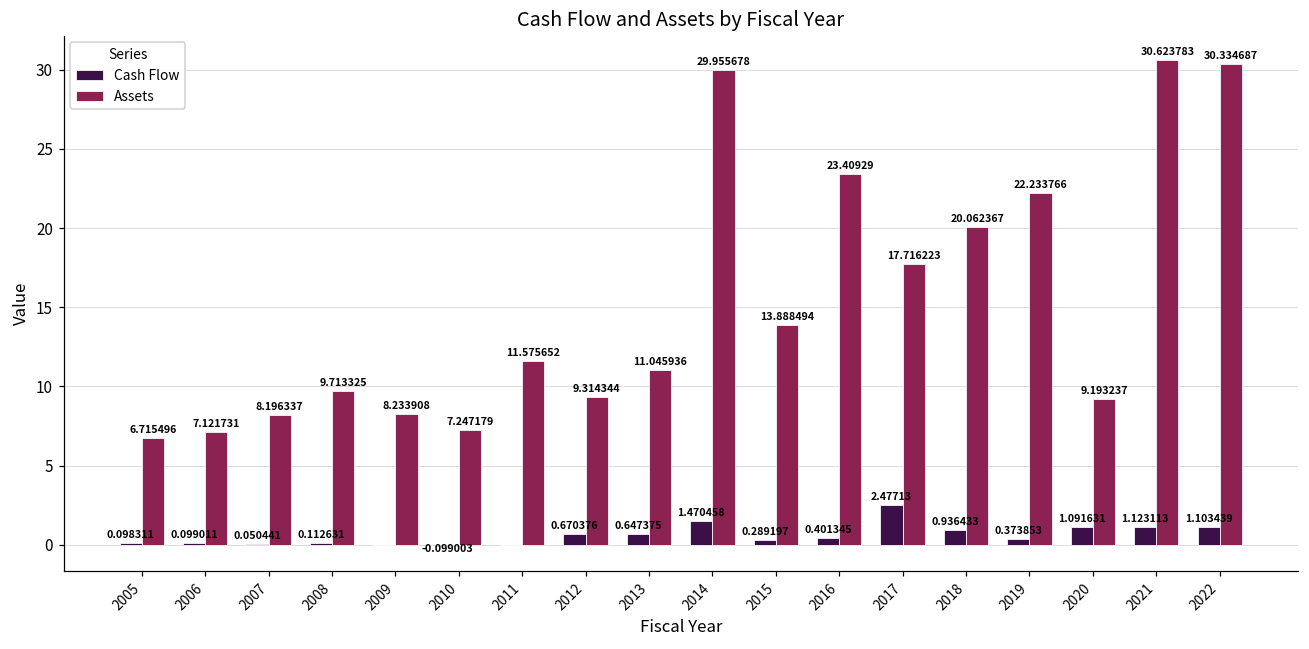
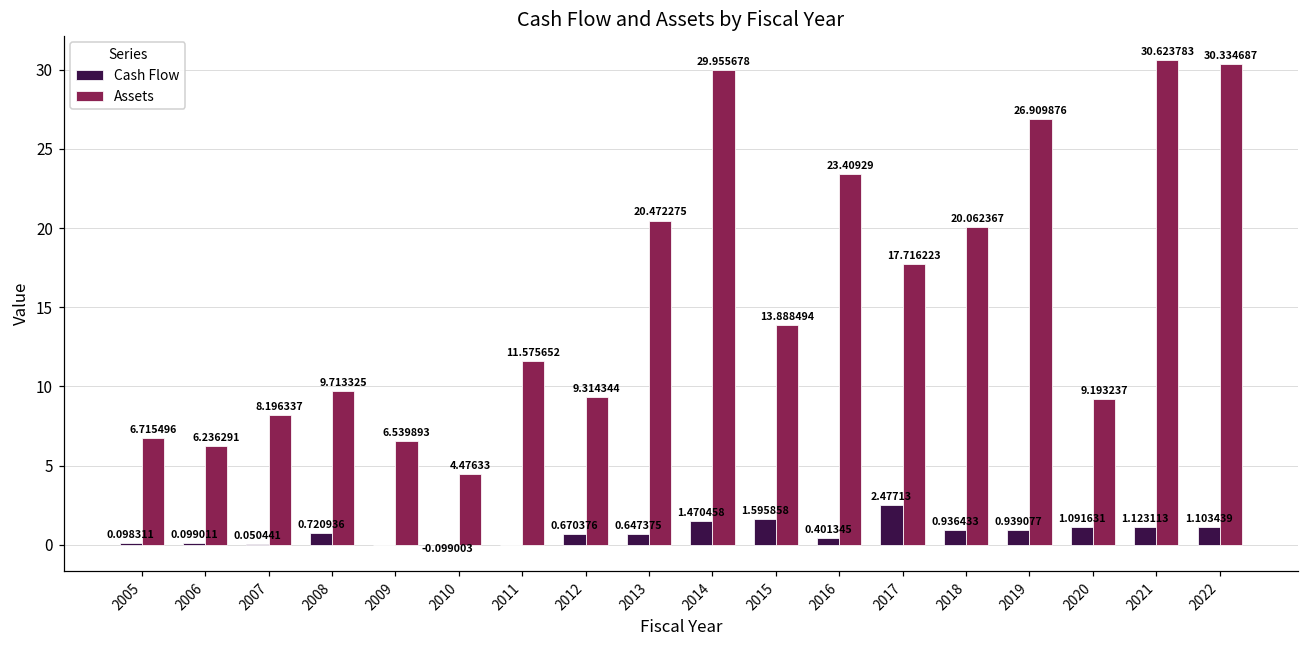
Assets, 2006: 7.121731 -> 6.236291
Cash Flow, 2008: 0.112631 -> 0.720936
Assets, 2009: 8.233908 -> 6.539893
Assets, 2010: 7.247179 -> 4.47633
Assets, 2013: 11.045936 -> 20.472275
Cash Flow, 2015: 0.289197 -> 1.595858
Cash Flow, 2019: 0.373853 -> 0.939077
Assets, 2019: 22.233766 -> 26.909876
